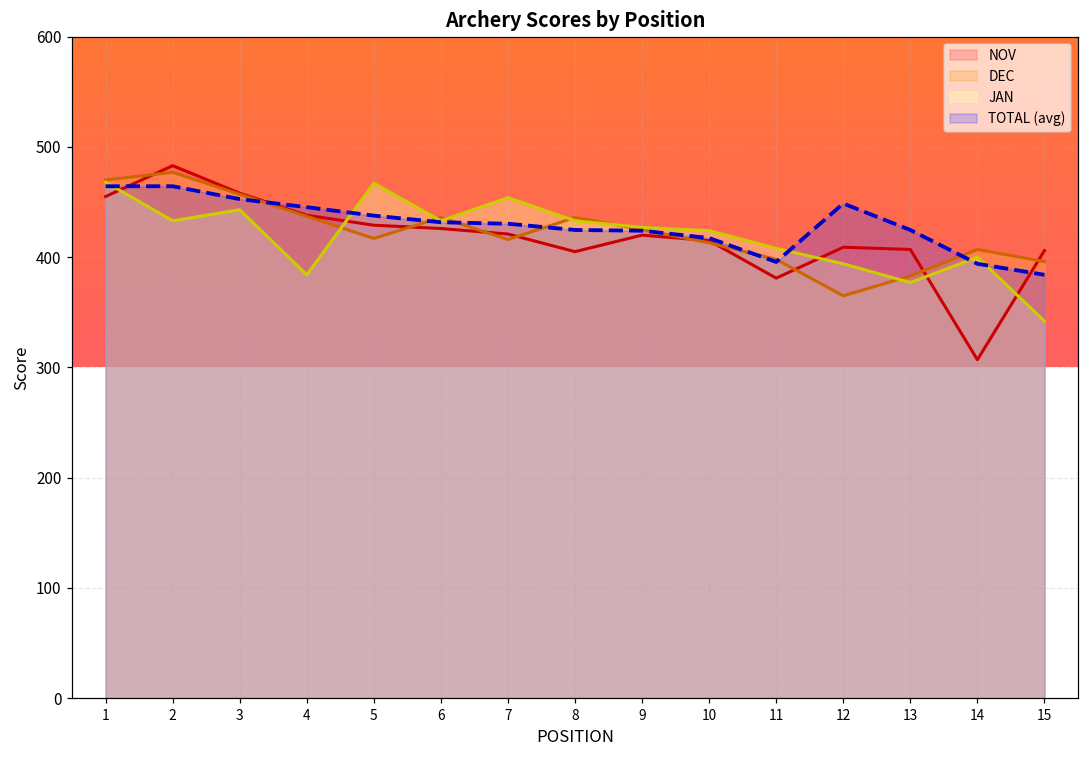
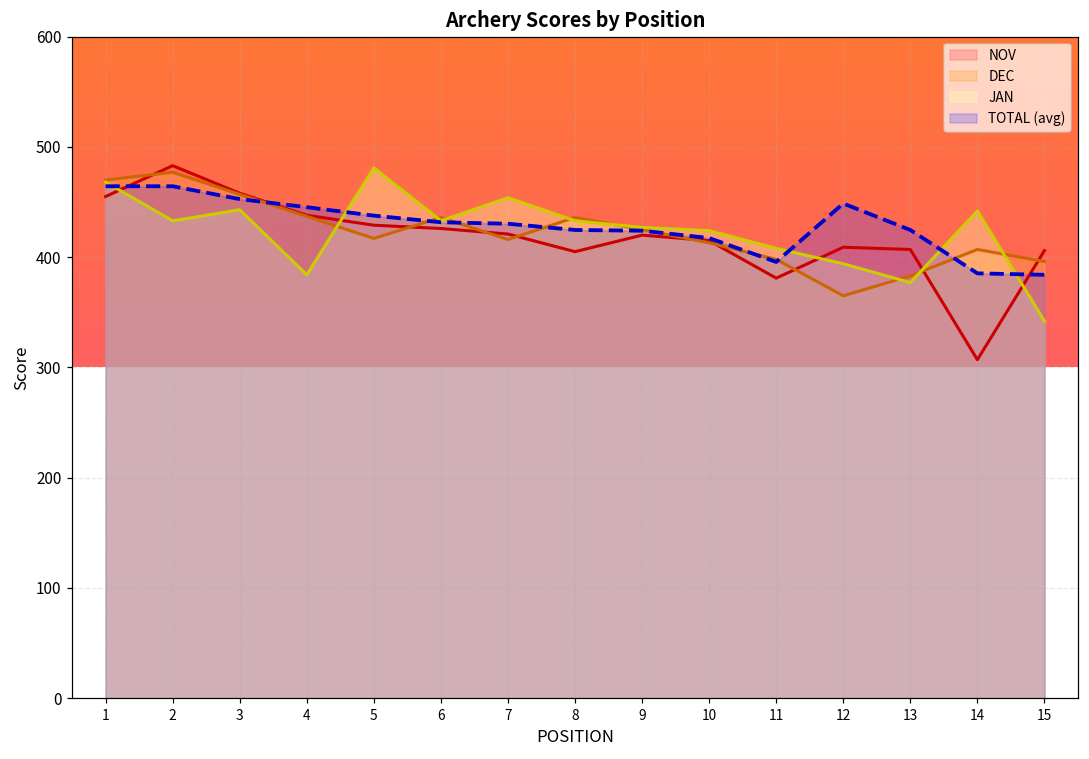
JAN, 5: 467 -> 481
JAN, 14: 400 -> 442
TOTAL (avg), 14: 394 -> 385
